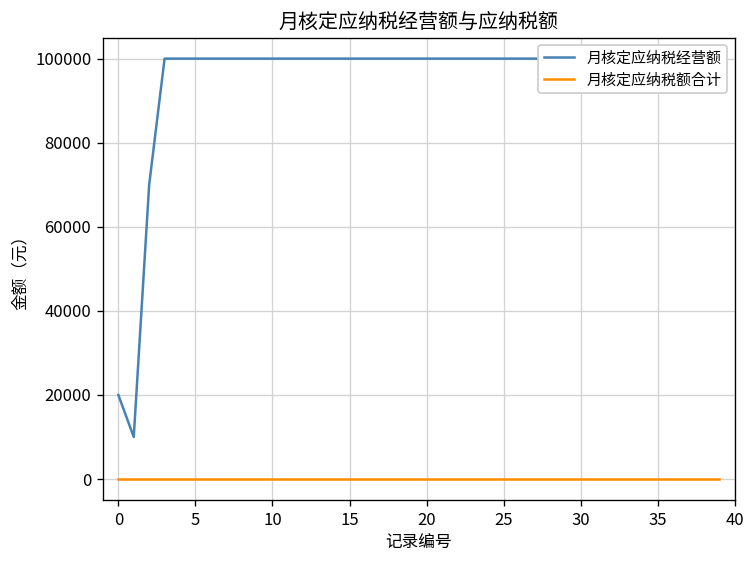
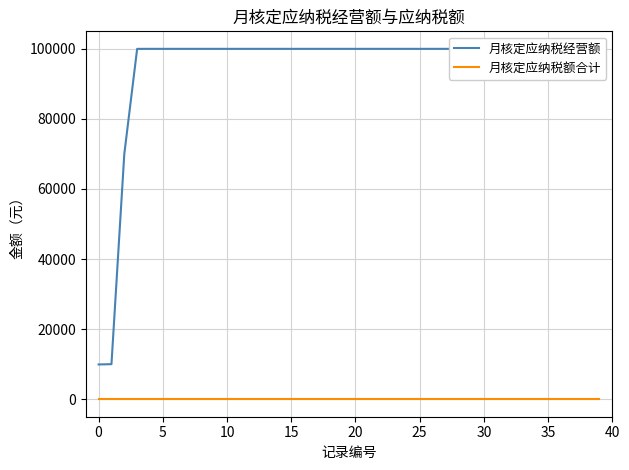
月核定应纳税经营额, 0: 20000 -> 10000
